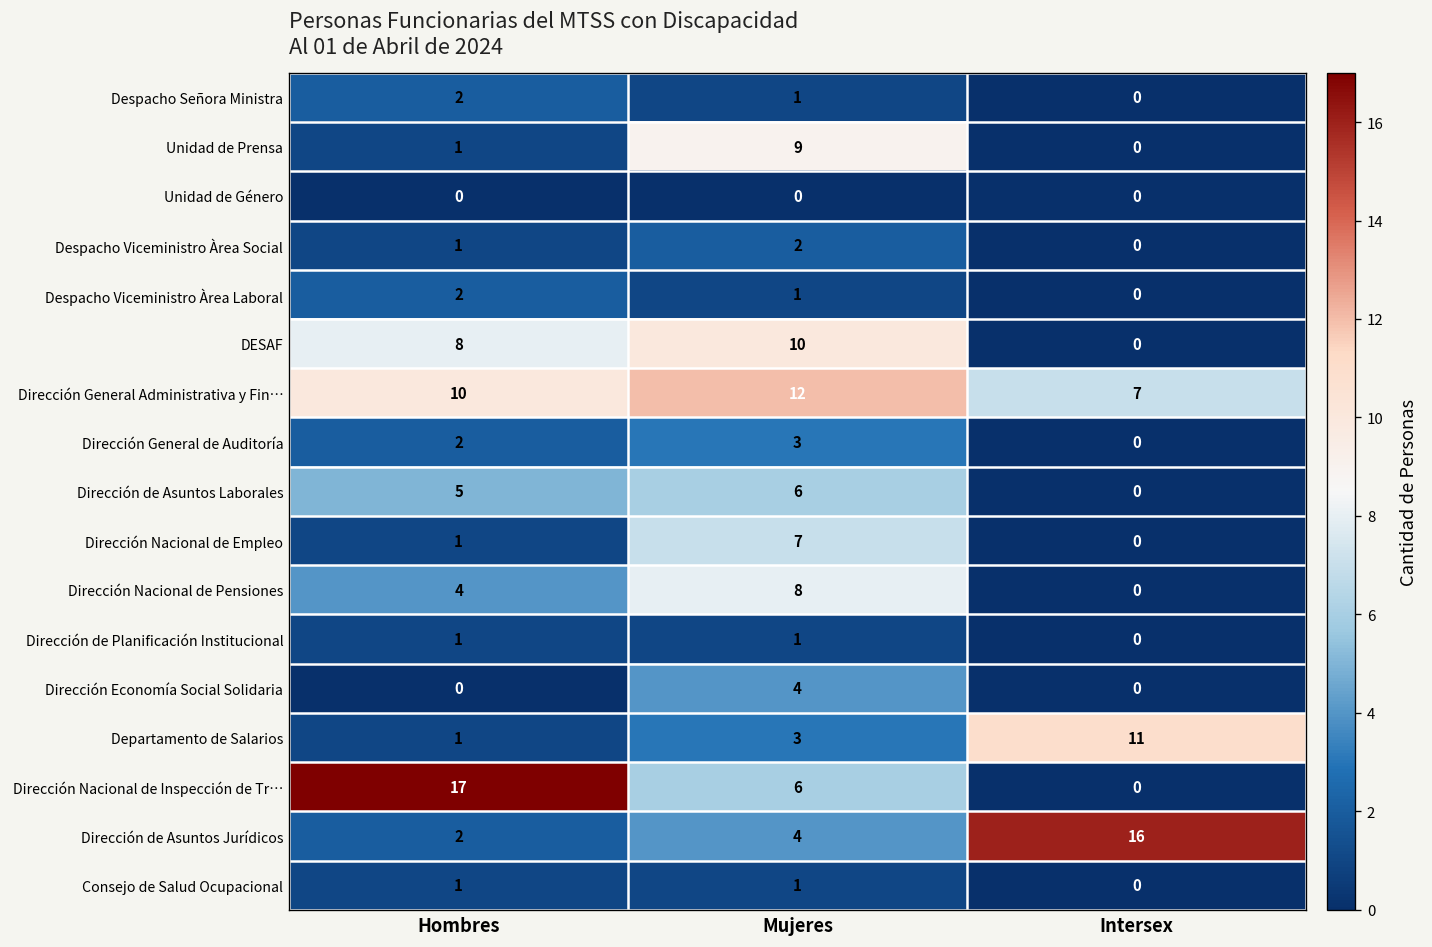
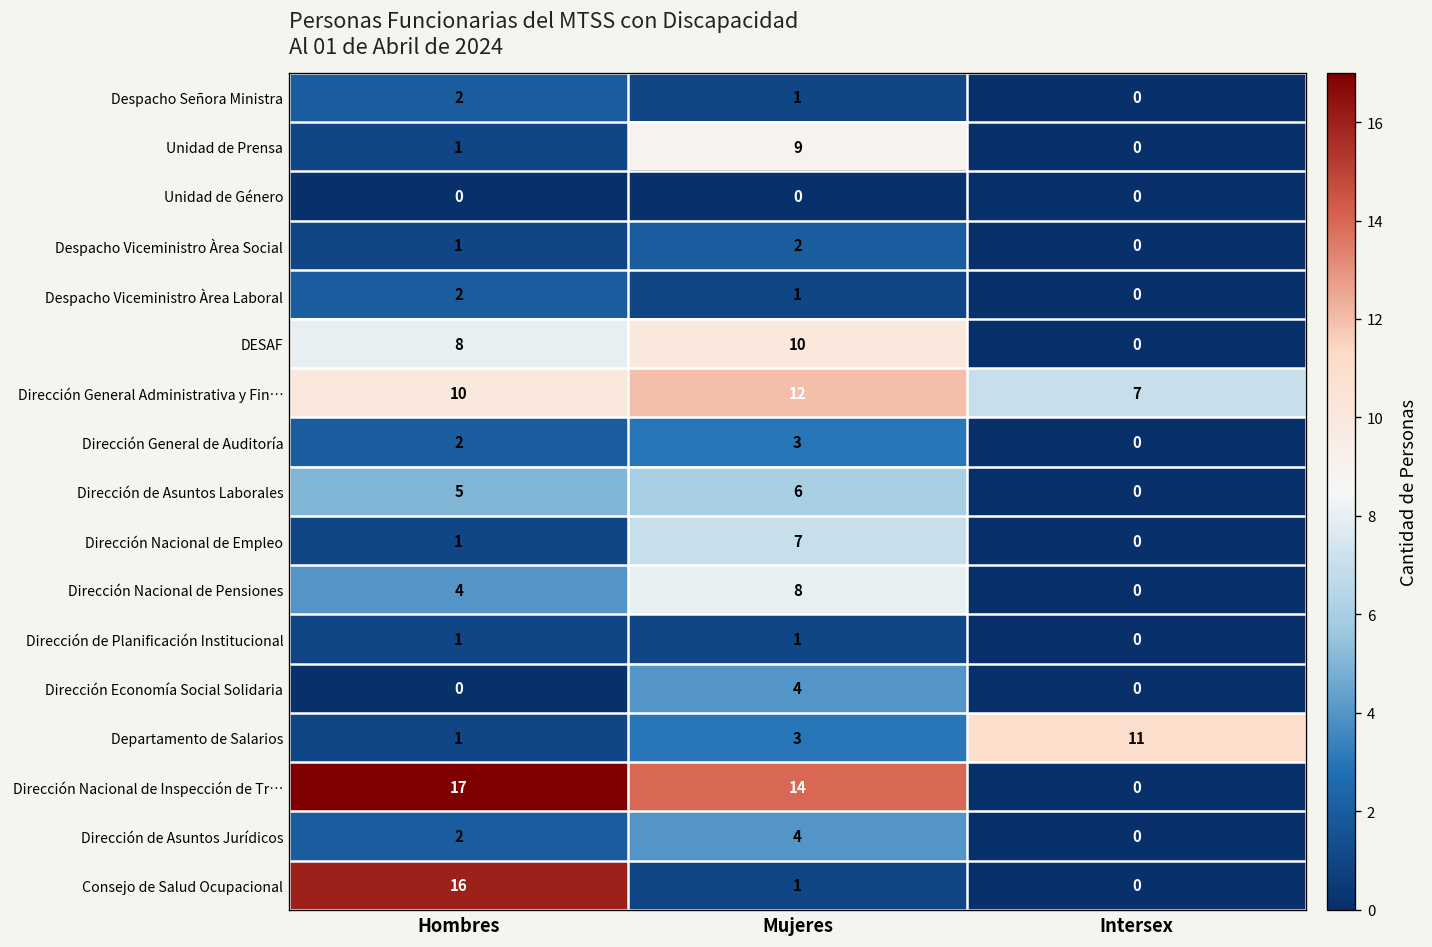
Dirección Nacional de Inspección de Tr…, Mujeres: 6 -> 14
Dirección de Asuntos Jurídicos, Intersex: 16 -> 0
Consejo de Salud Ocupacional, Hombres: 1 -> 16
